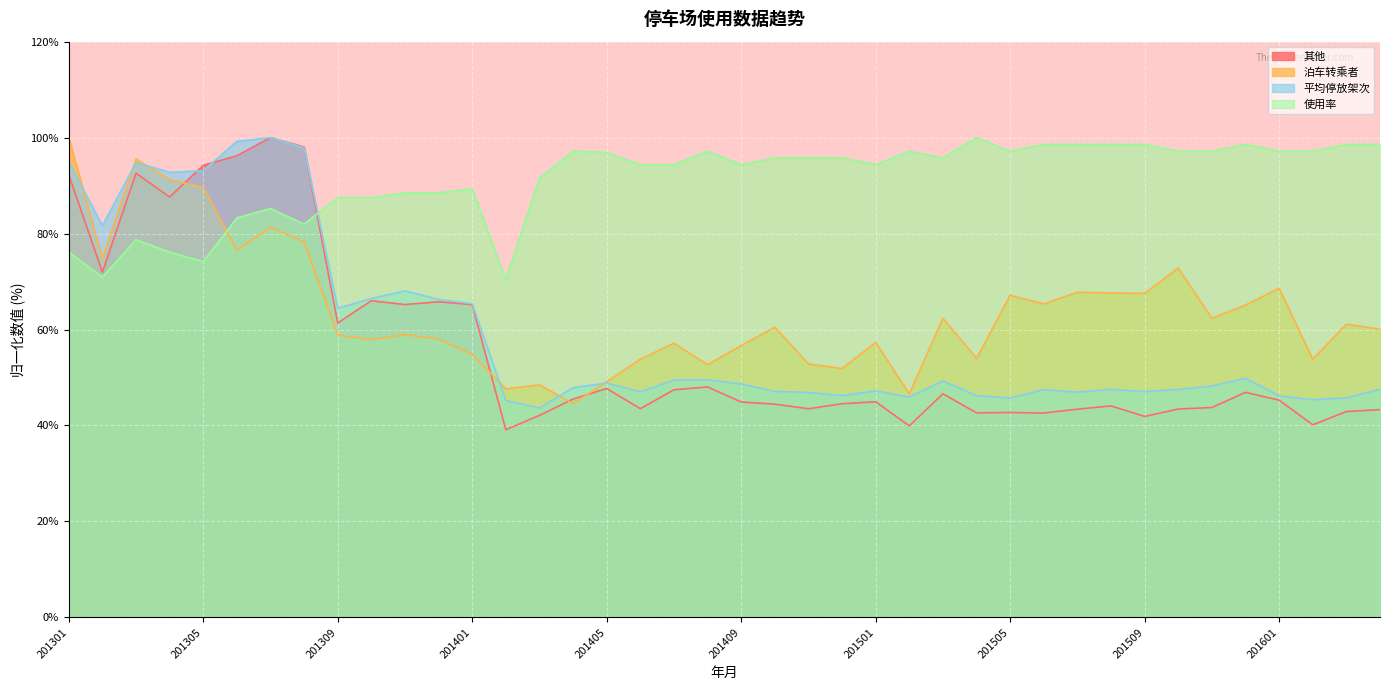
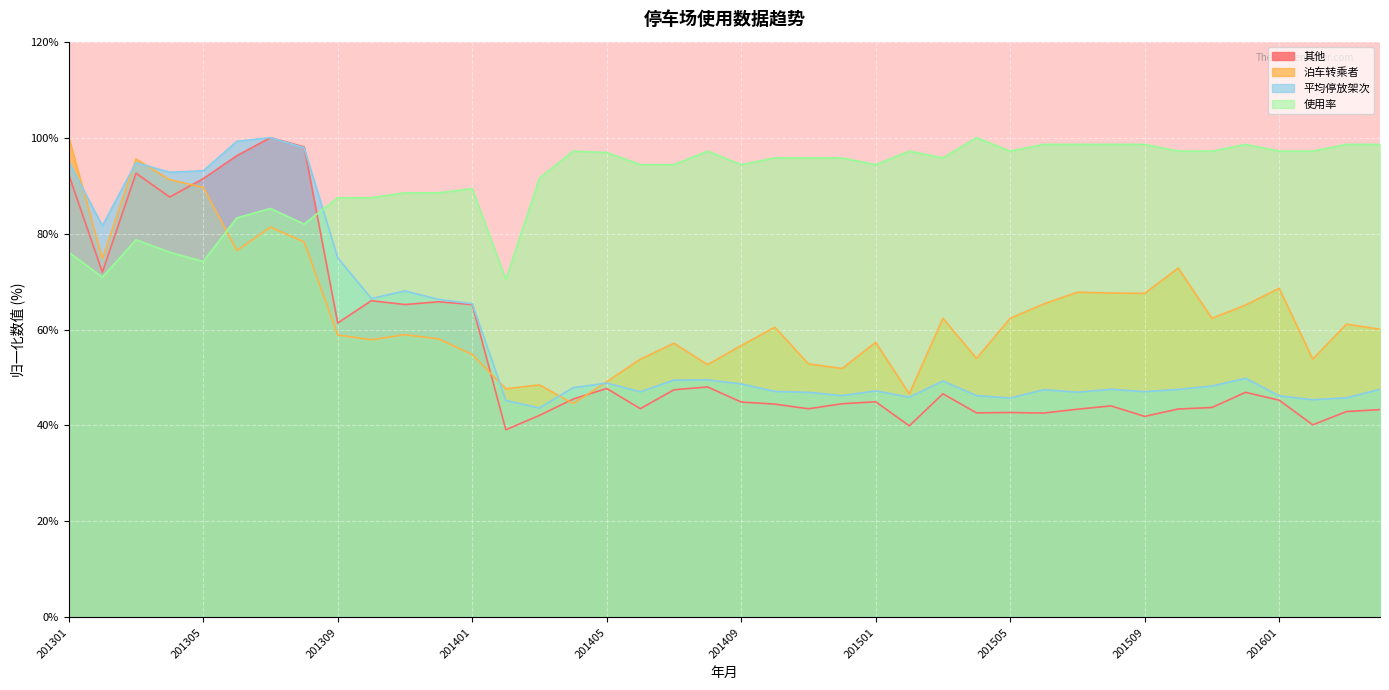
其他, 201305: 94% -> 91%
平均停放架次, 201309: 64% -> 75%
泊车转乘者, 201505: 67% -> 62%
